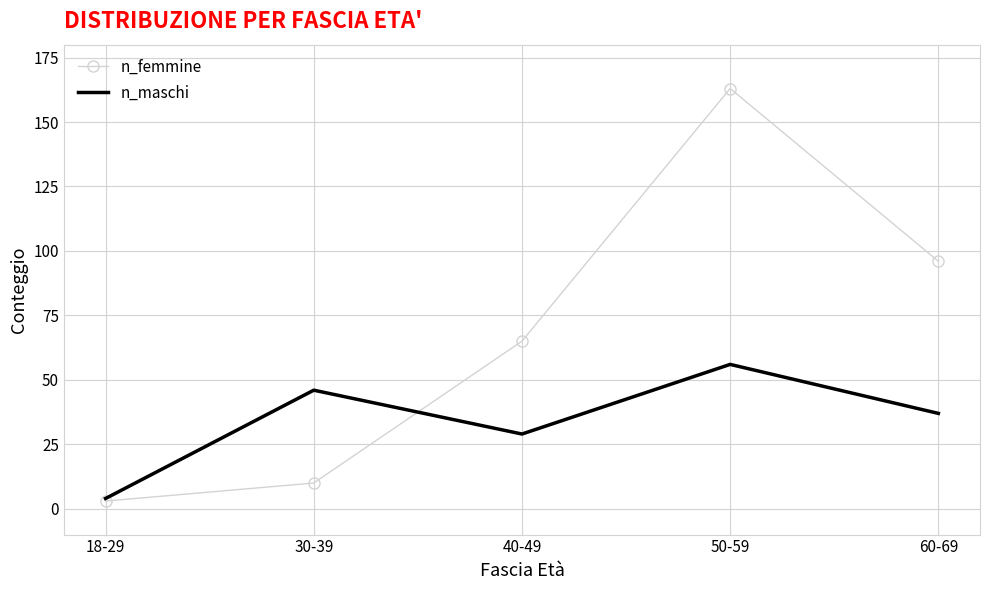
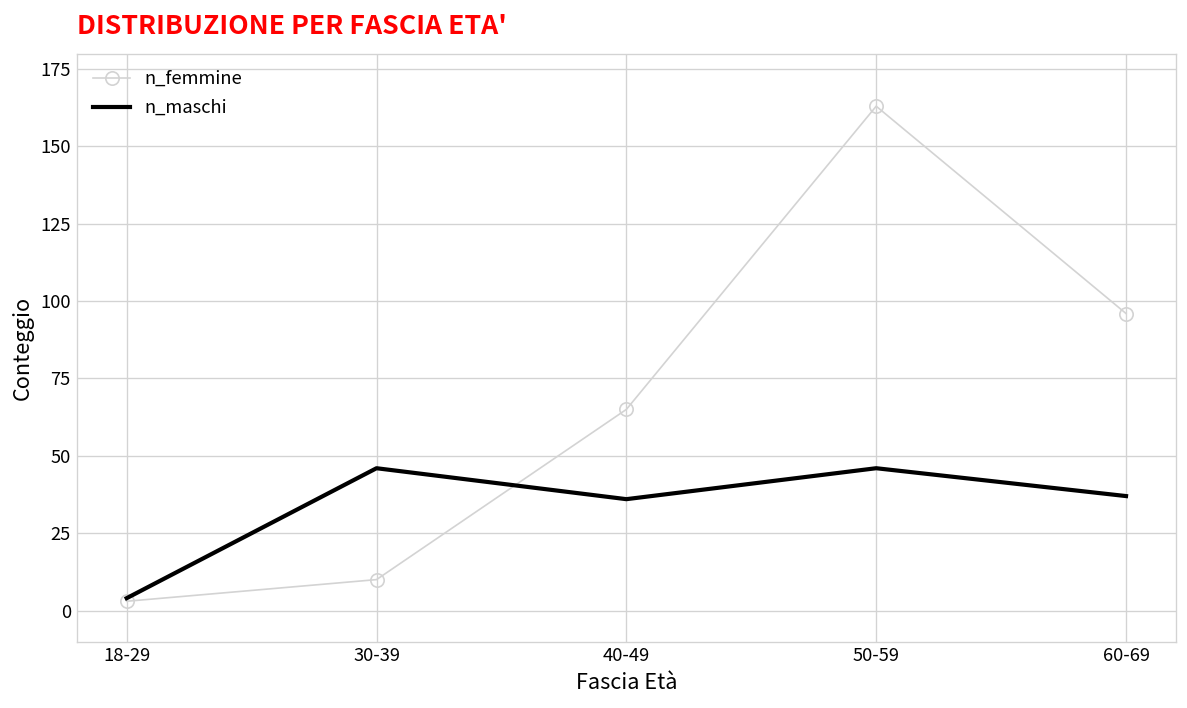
n_maschi, 40-49: 29 -> 36
n_maschi, 50-59: 56 -> 46
